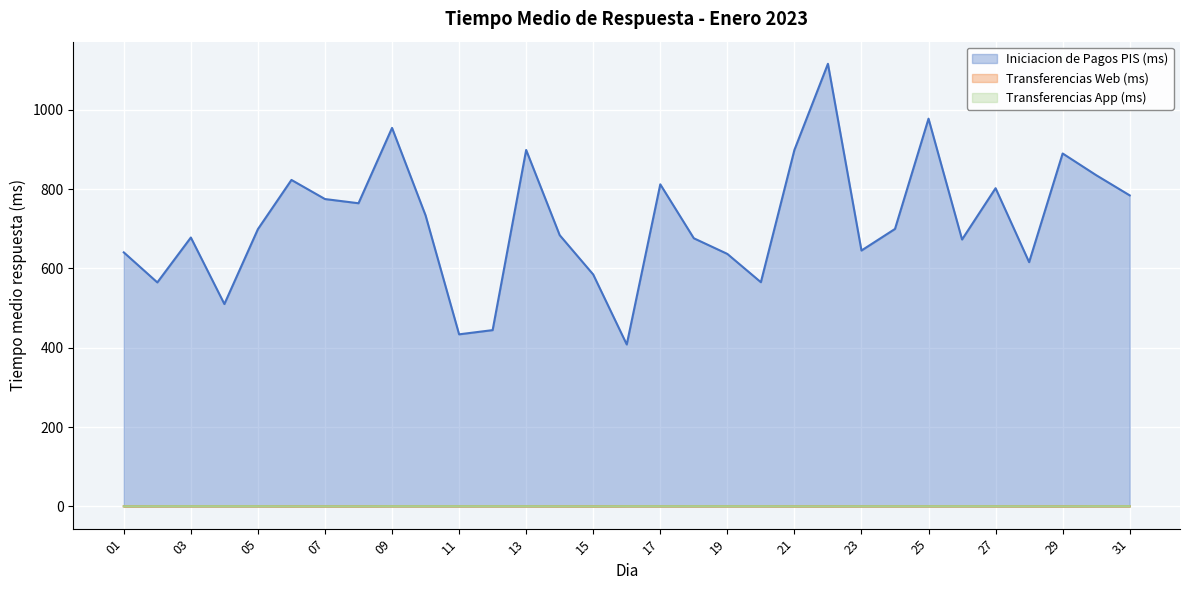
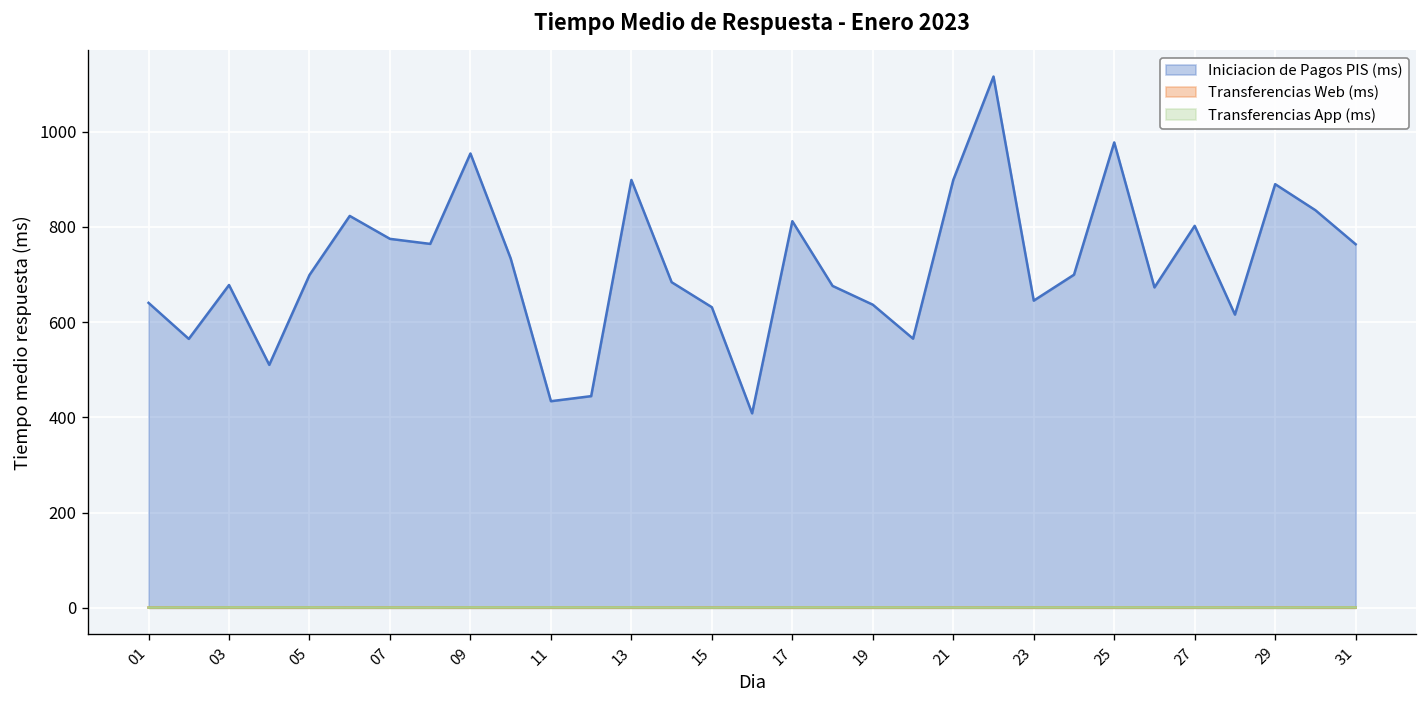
Iniciacion de Pagos PIS (ms), 15: 580 -> 630
Iniciacion de Pagos PIS (ms), 31: 780 -> 760
